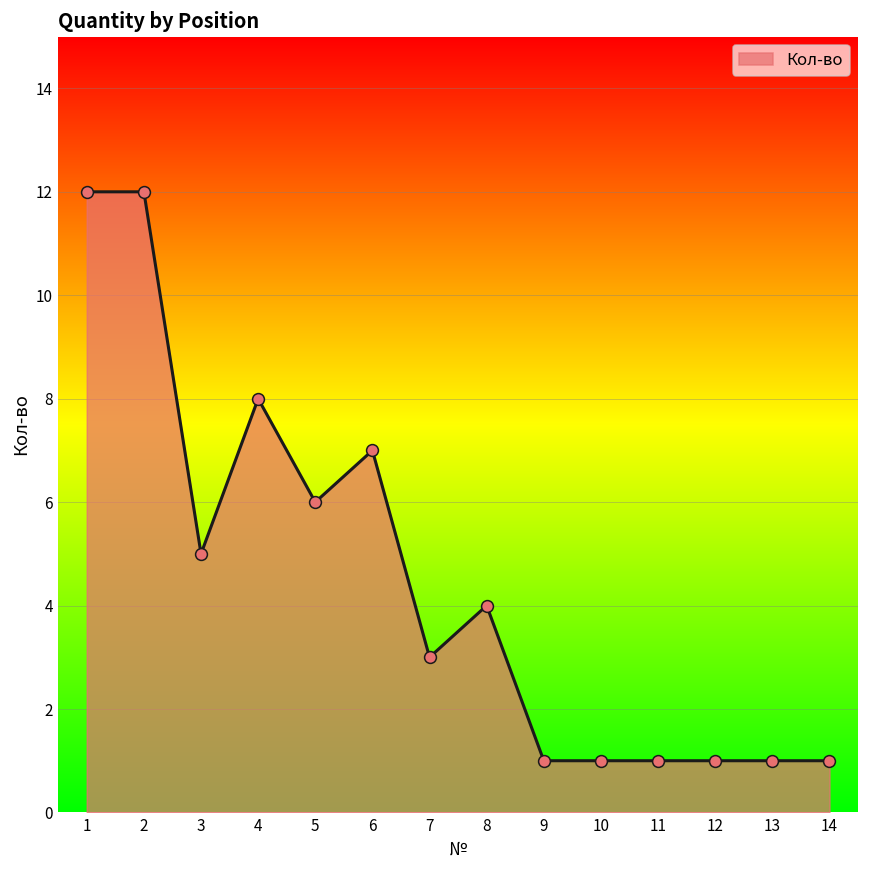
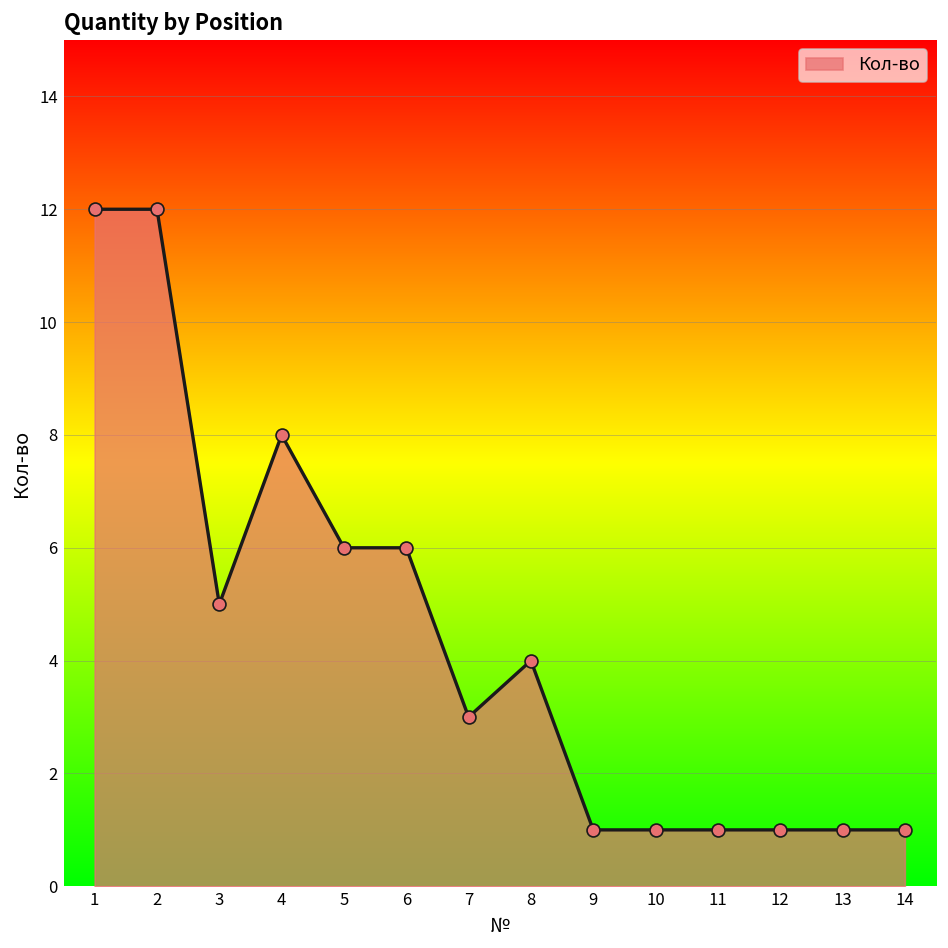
6: 7 -> 6
